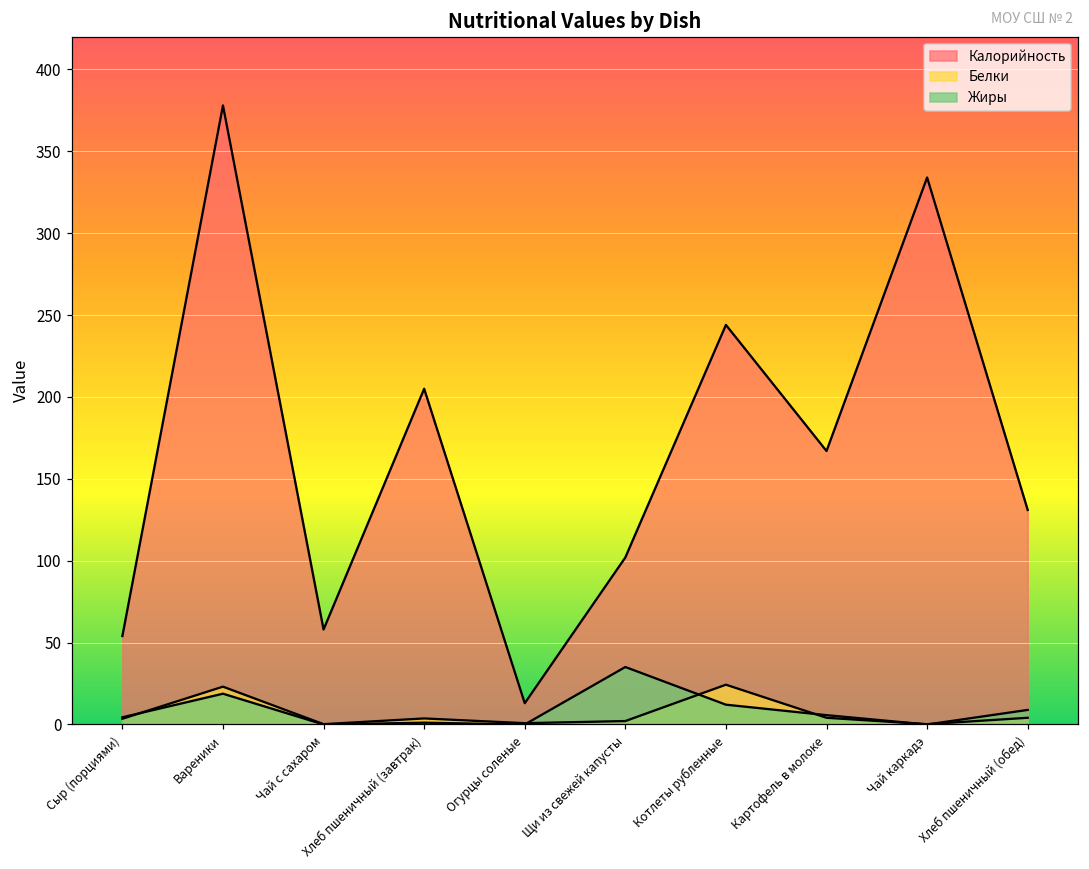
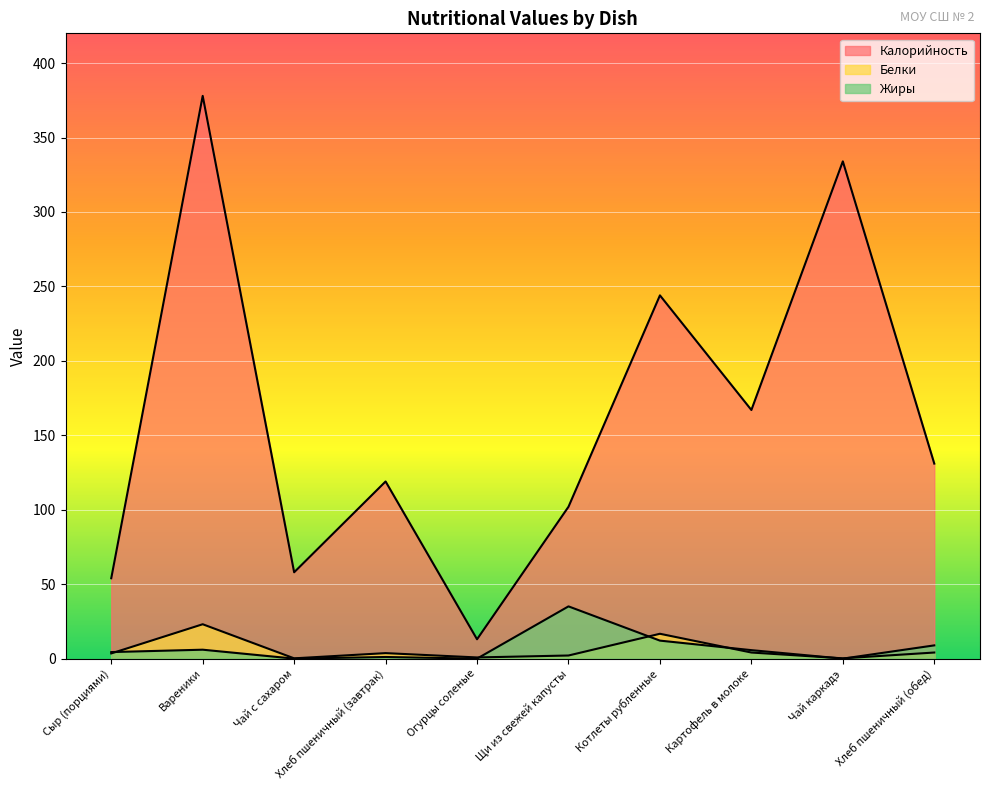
Жиры, Вареники: 19 -> 6
Калорийность, Хлеб пшеничный (завтрак): 205 -> 119
Белки, Котлеты рубленные: 24 -> 17
